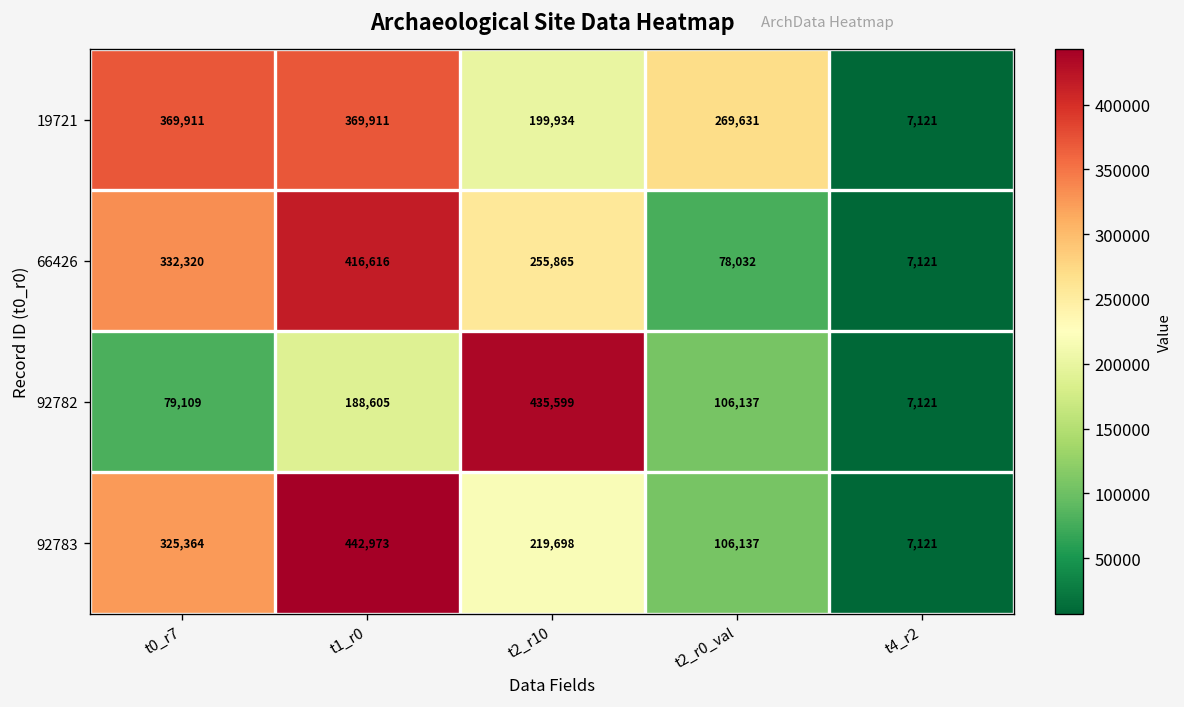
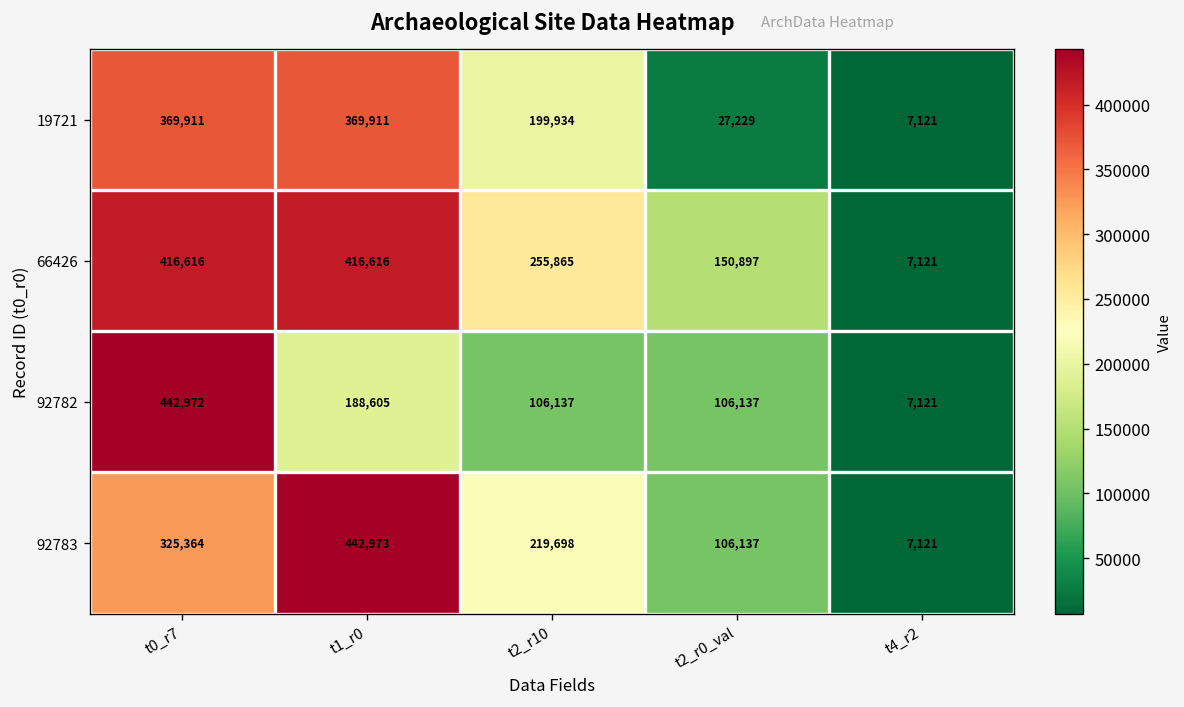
19721, t2_r0_val: 269,631 -> 27,229
66426, t0_r7: 332,320 -> 416,616
66426, t2_r0_val: 78,032 -> 150,897
92782, t0_r7: 79,109 -> 442,972
92782, t2_r10: 435,599 -> 106,137
